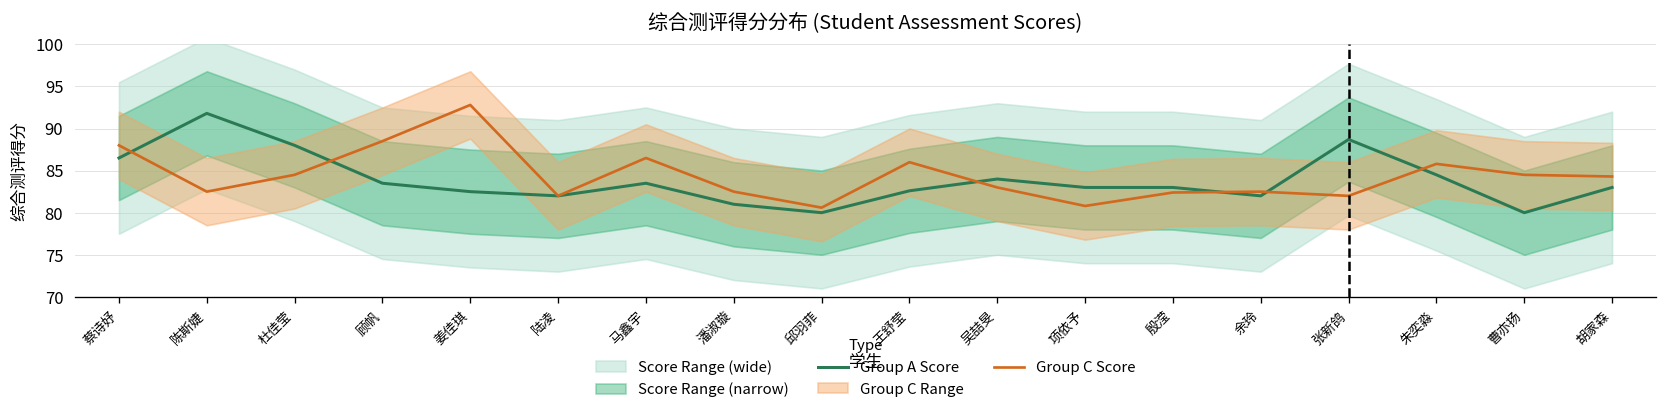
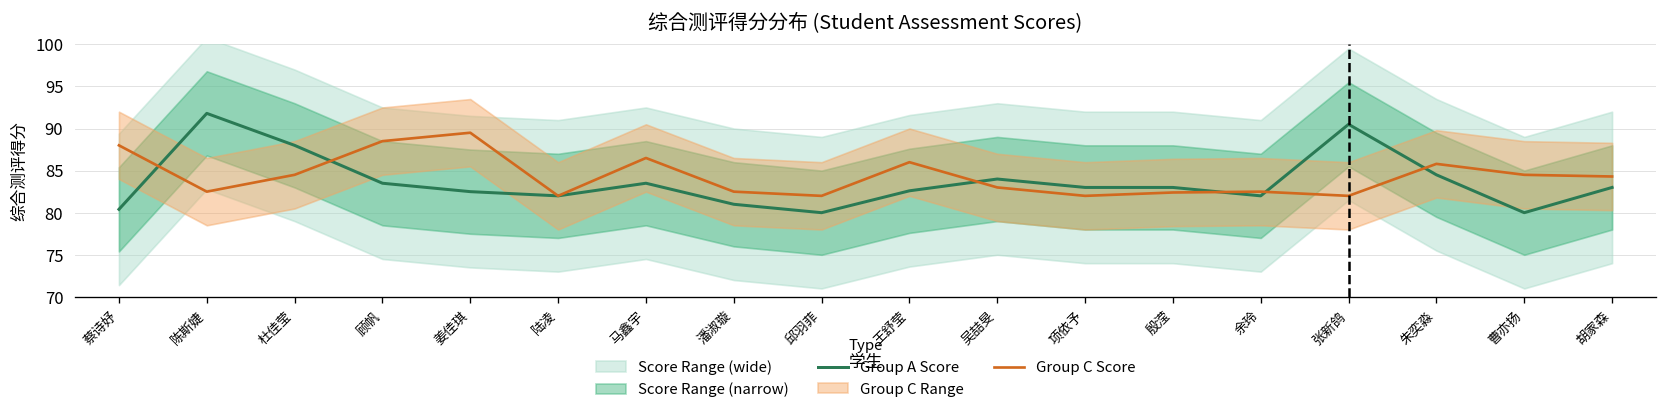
Group A Score, 蔡诗妤: 87 -> 80
Group C Score, 姜佳琪: 93 -> 90
Group C Score, 邱羽菲: 81 -> 82
Group C Score, 项依予: 81 -> 82
Group A Score, 张新鸽: 89 -> 91
